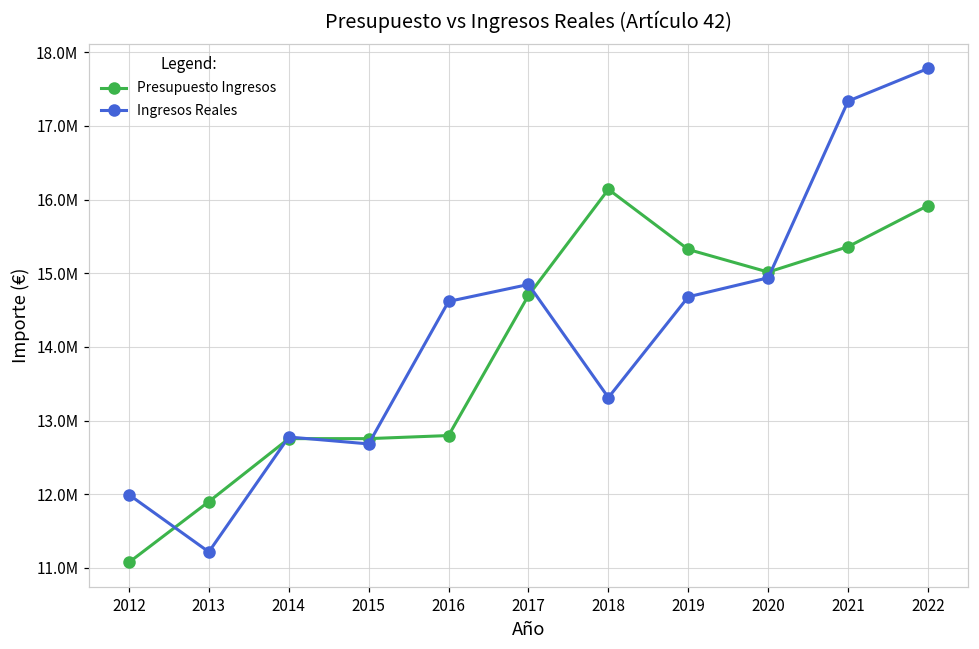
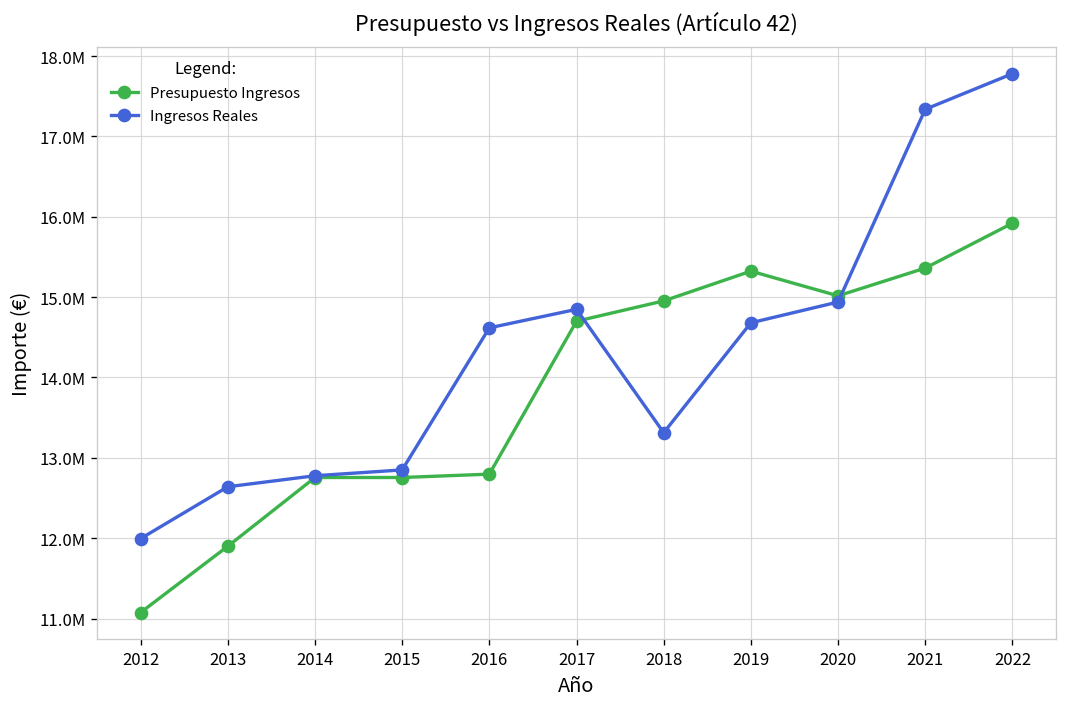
Ingresos Reales, 2013: 11200000 -> 12600000
Ingresos Reales, 2015: 12700000 -> 12800000
Presupuesto Ingresos, 2018: 16100000 -> 15000000
